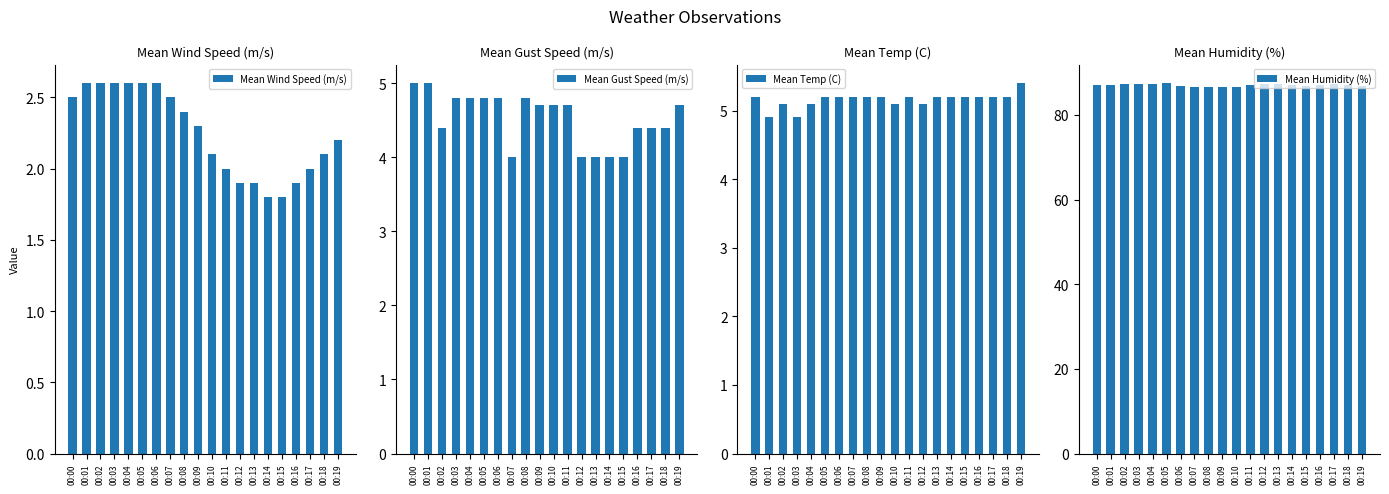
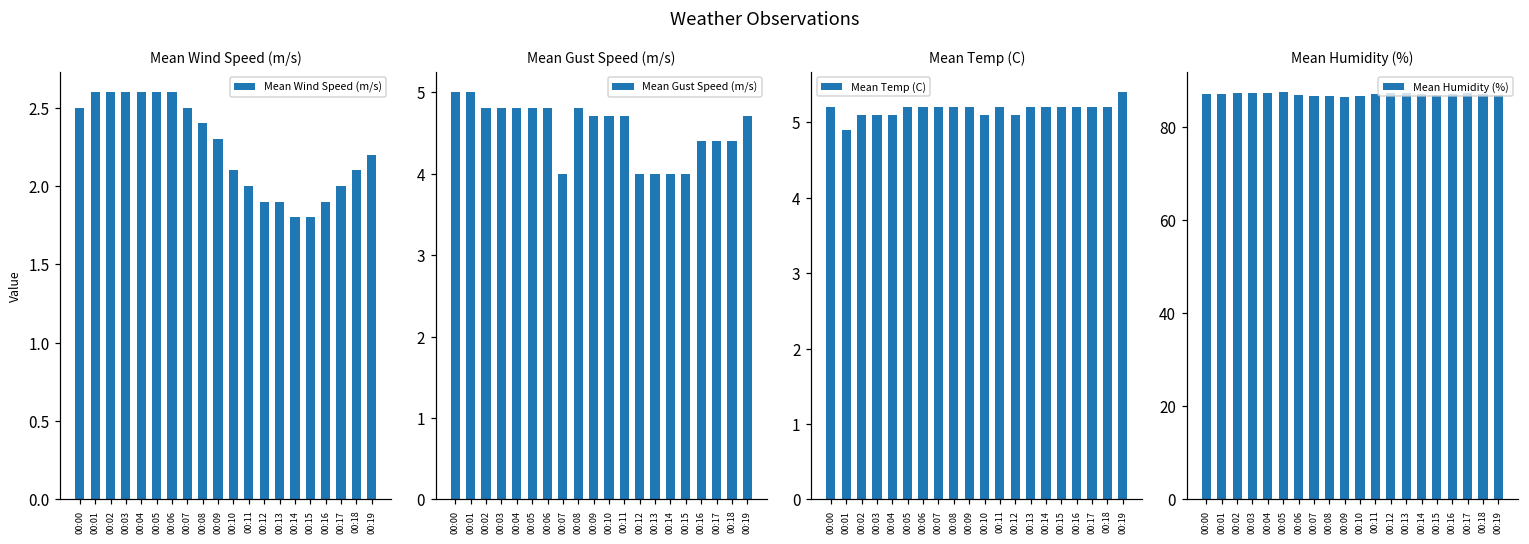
Mean Gust Speed (m/s), 00:02: 4.4 -> 4.8
Mean Temp (C), 00:03: 4.9 -> 5.1
